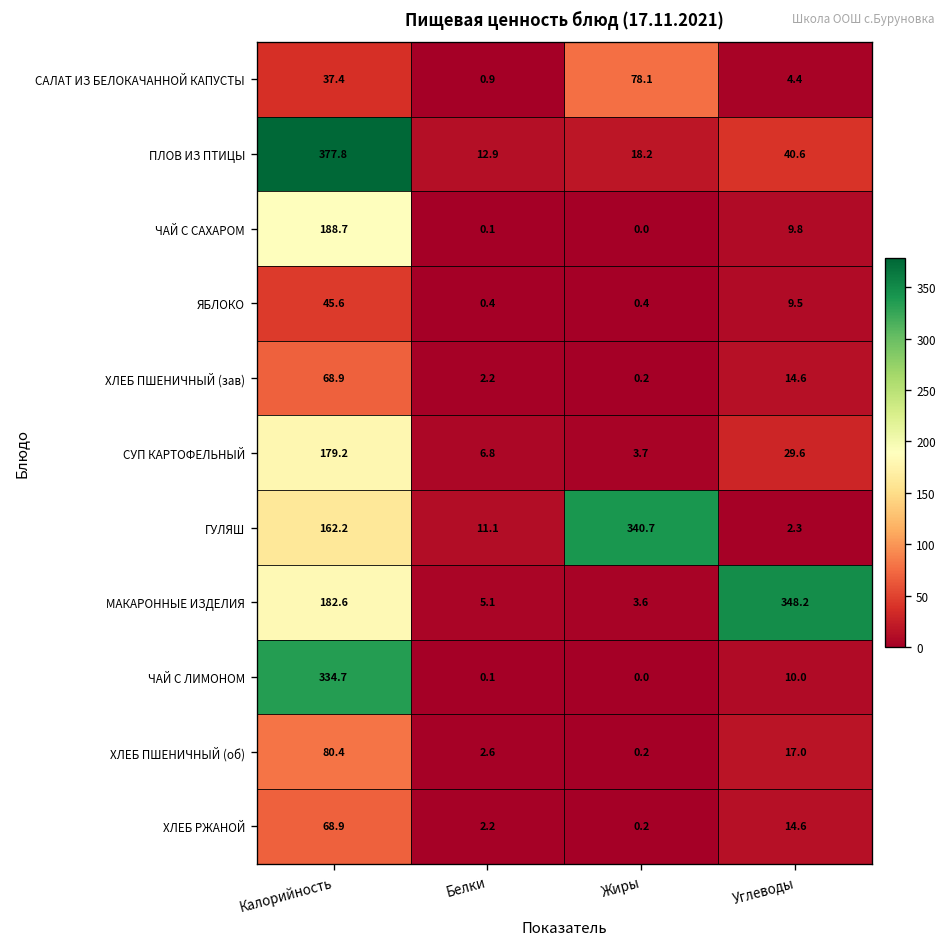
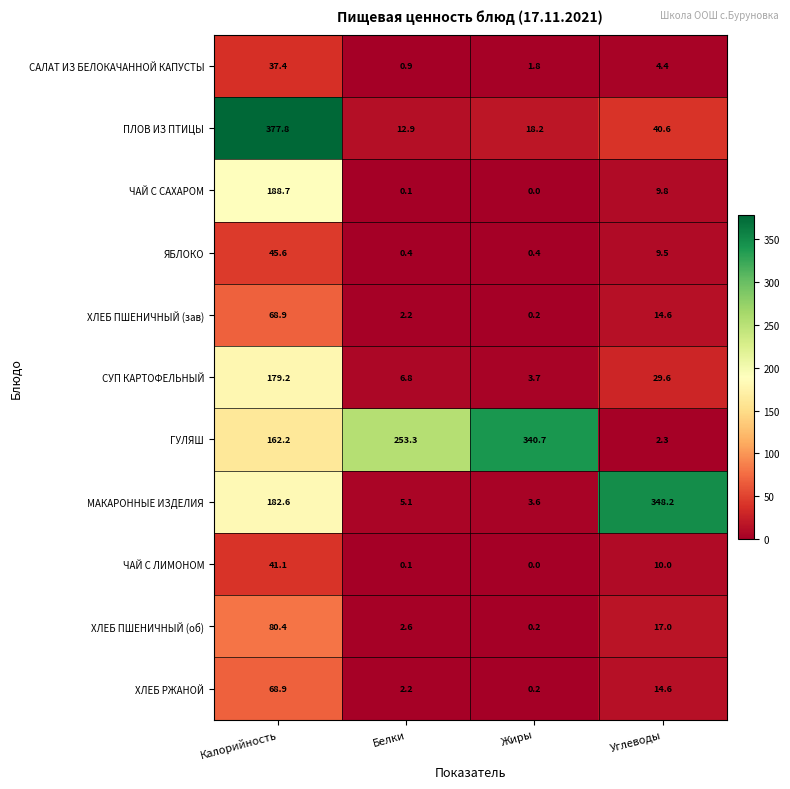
САЛАТ ИЗ БЕЛОКАЧАННОЙ КАПУСТЫ, Жиры: 78.1 -> 1.8
ГУЛЯШ, Белки: 11.1 -> 253.3
ЧАЙ С ЛИМОНОМ, Калорийность: 334.7 -> 41.1
